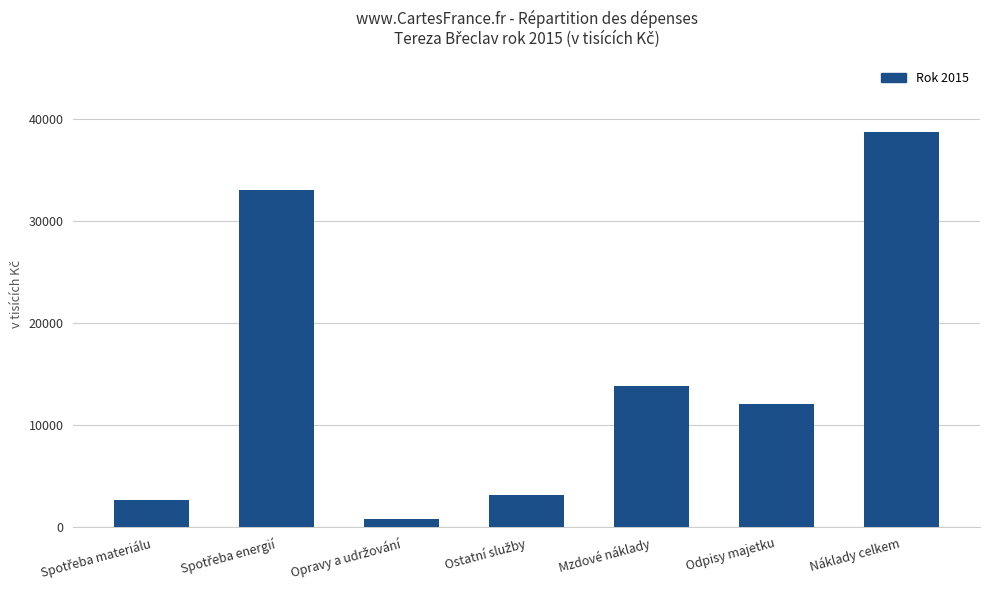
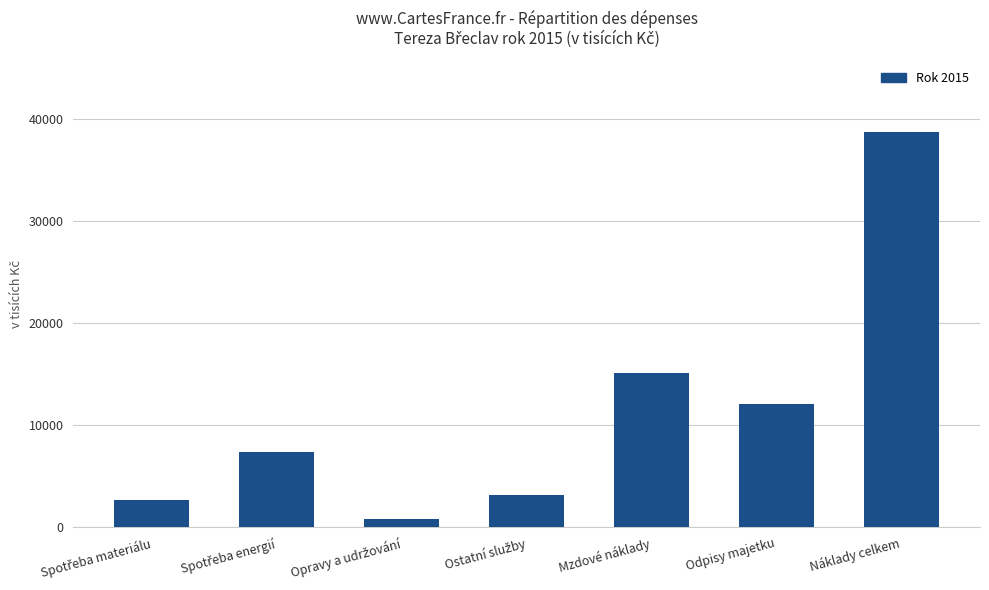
Spotřeba energií: 33000 -> 7300
Mzdové náklady: 13900 -> 15100
